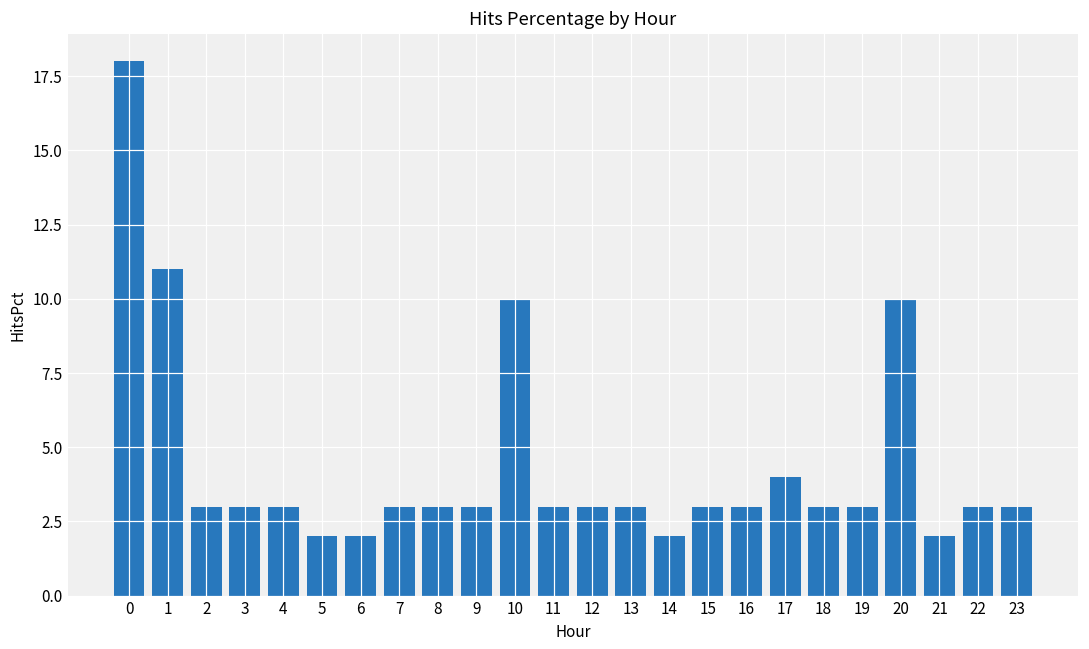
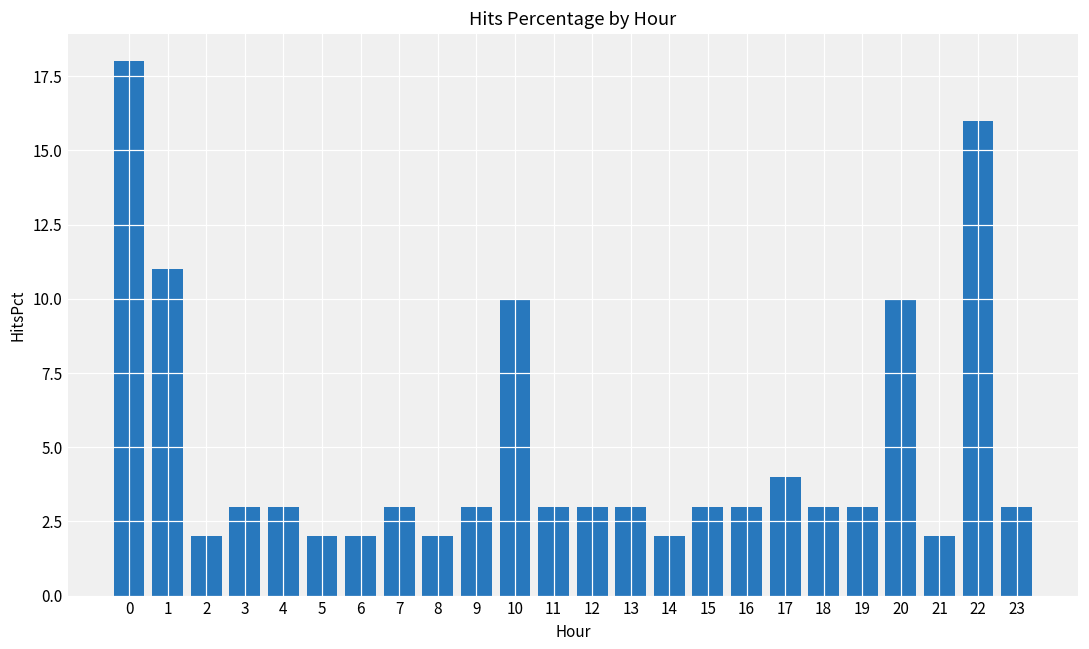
2: 3 -> 2
8: 3 -> 2
22: 3 -> 16
